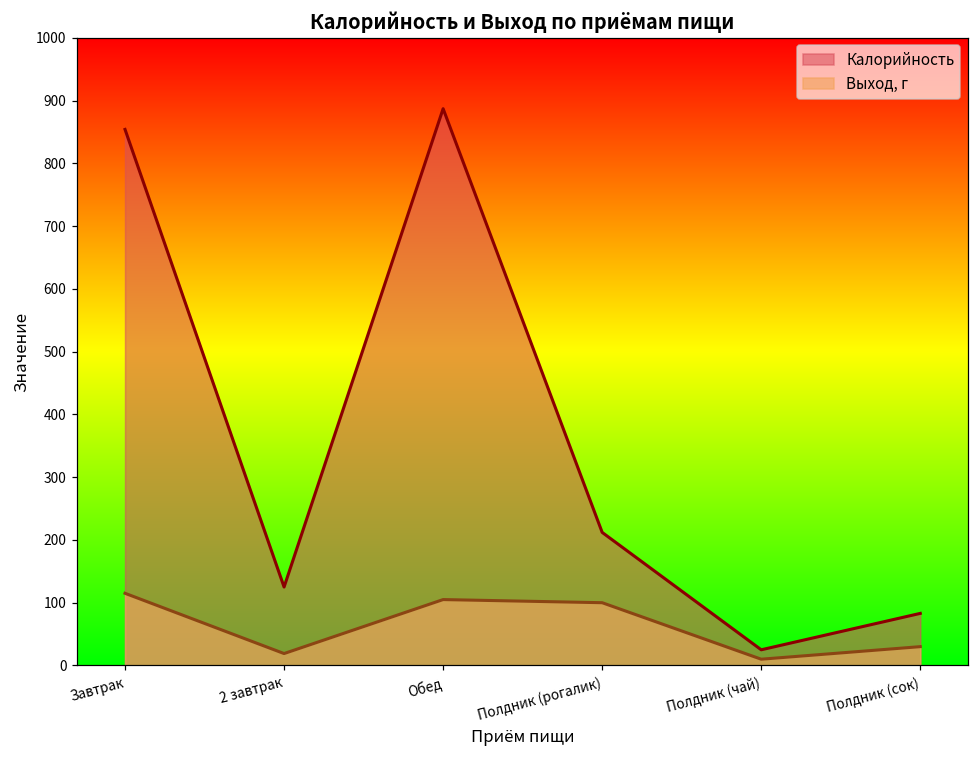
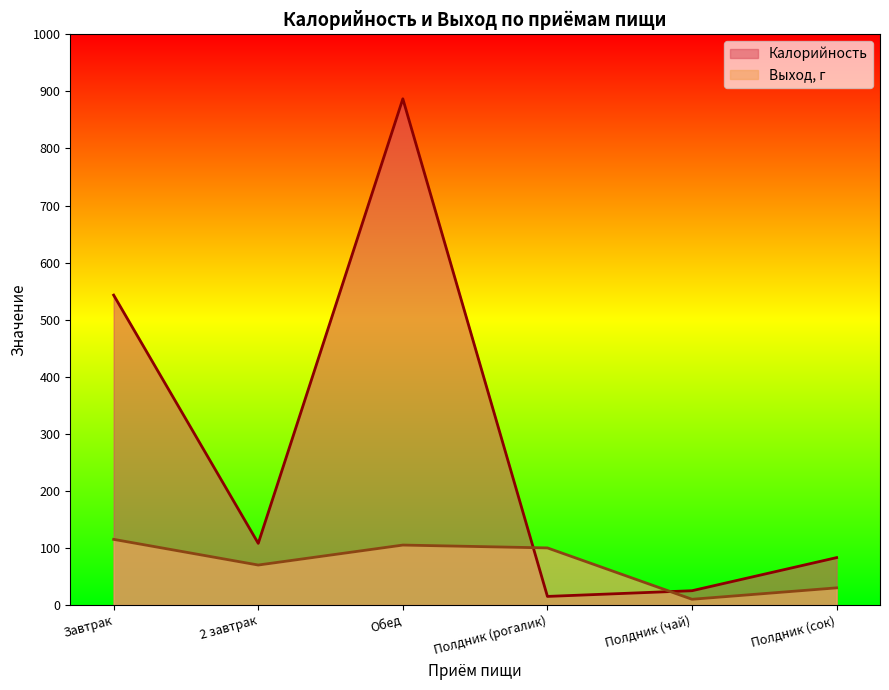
Калорийность, Завтрак: 850 -> 540
Калорийность, 2 завтрак: 130 -> 110
Выход, г, 2 завтрак: 20 -> 70
Калорийность, Полдник (рогалик): 210 -> 20
